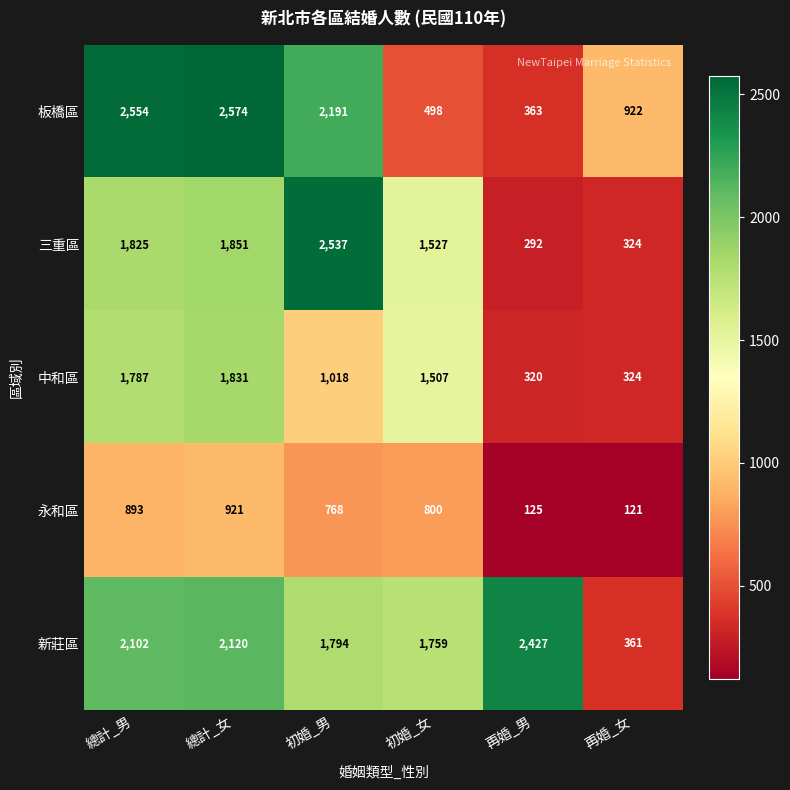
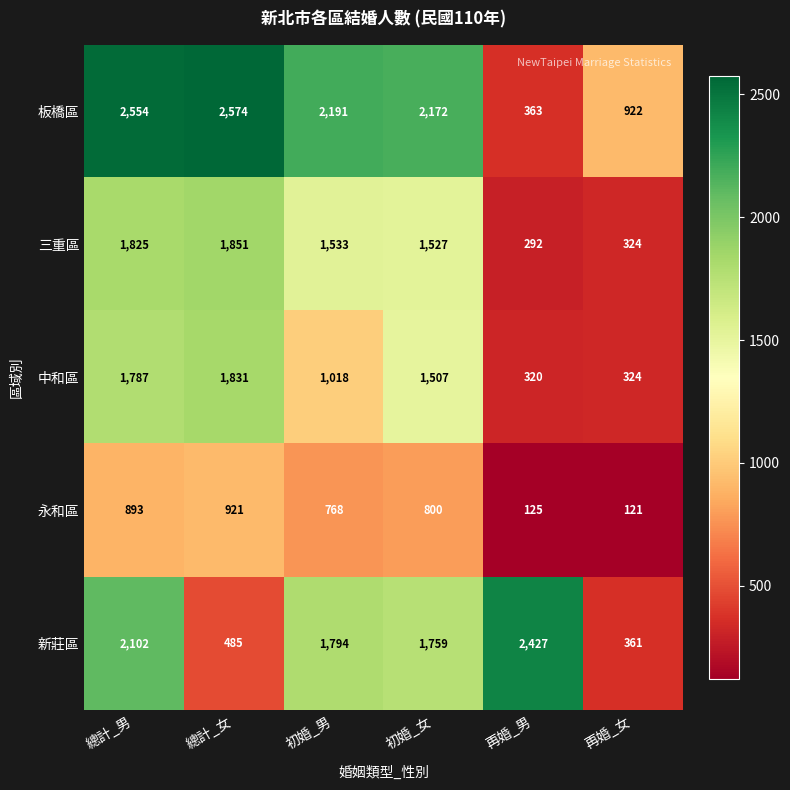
板橋區, 初婚_女: 498 -> 2,172
三重區, 初婚_男: 2,537 -> 1,533
新莊區, 總計_女: 2,120 -> 485
